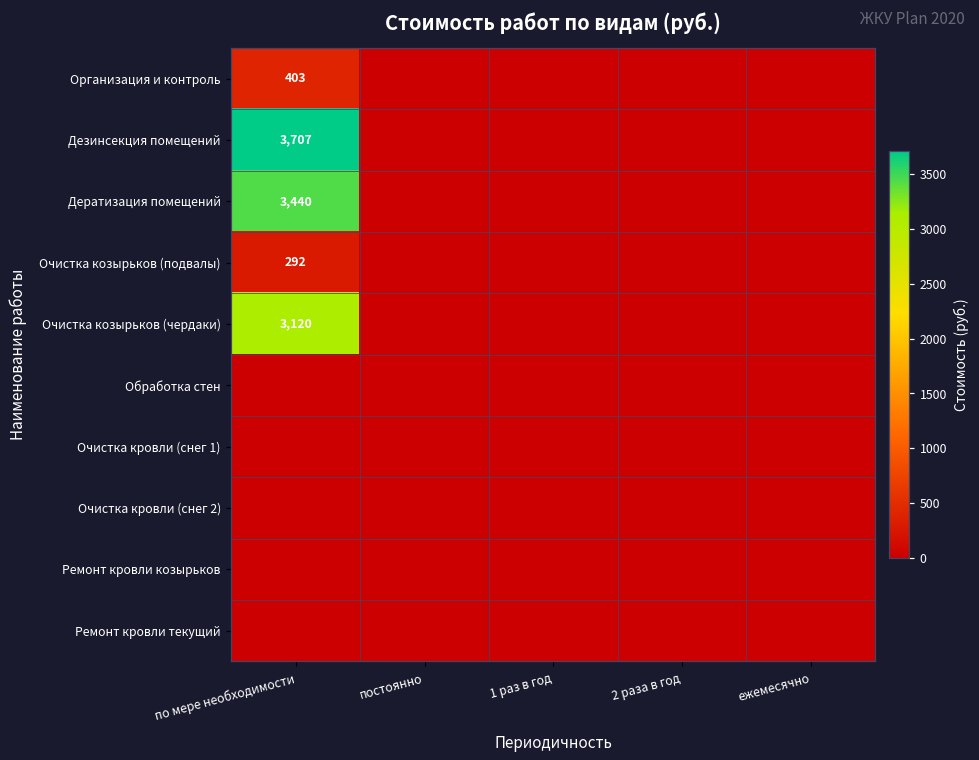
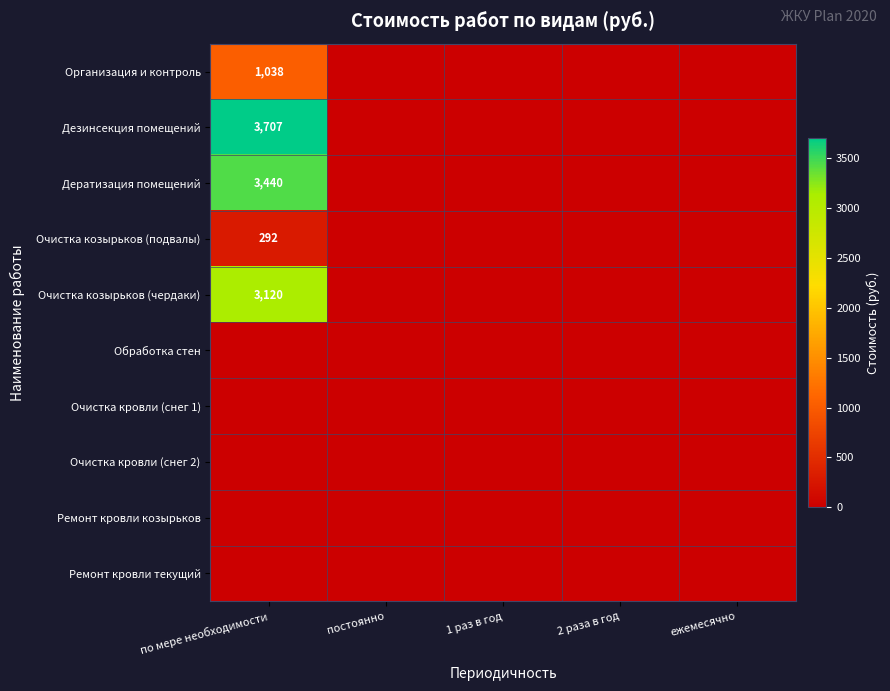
Организация и контроль, по мере необходимости: 403 -> 1,038
